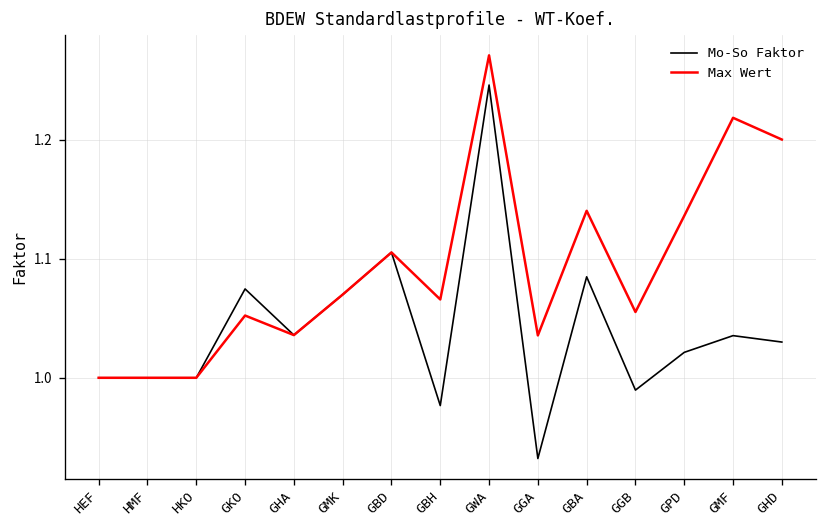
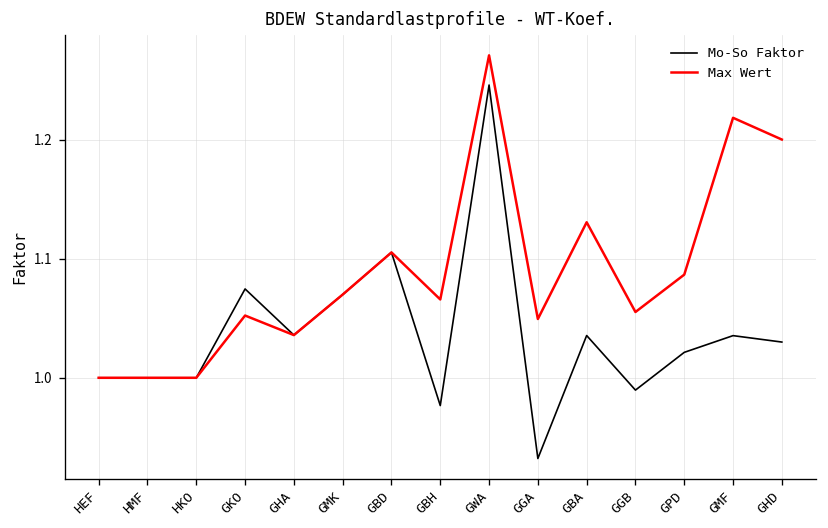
Max Wert, GGA: 1.04 -> 1.05
Mo-So Faktor, GBA: 1.08 -> 1.04
Max Wert, GBA: 1.14 -> 1.13
Max Wert, GPD: 1.14 -> 1.09
